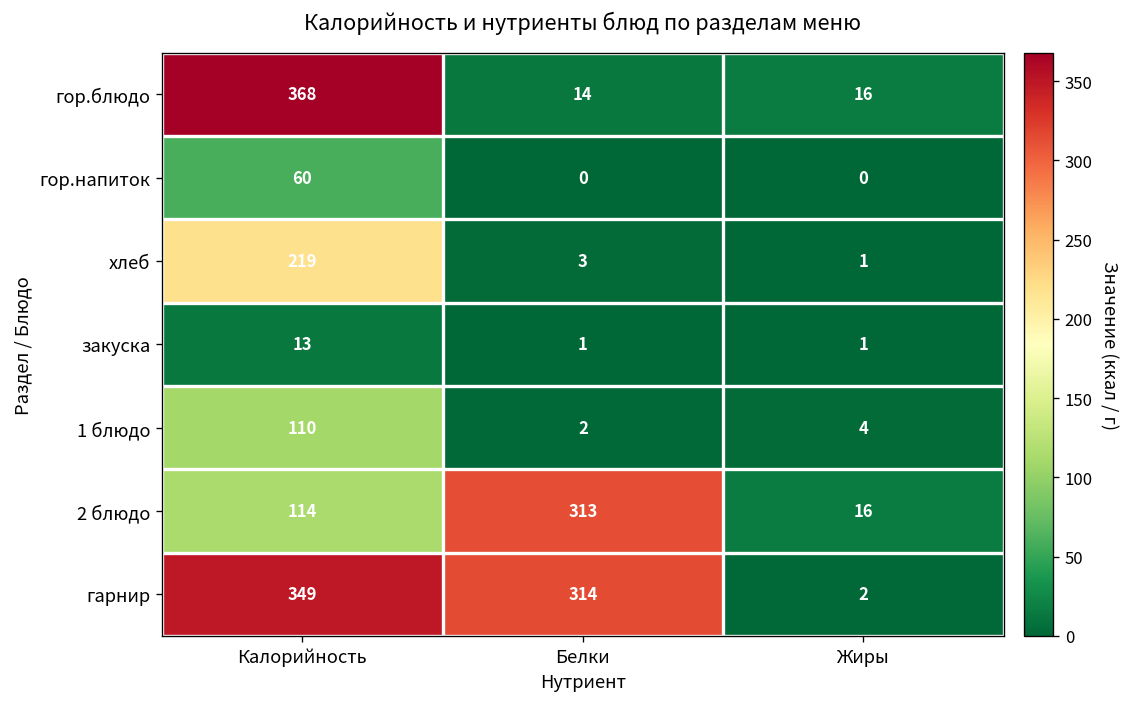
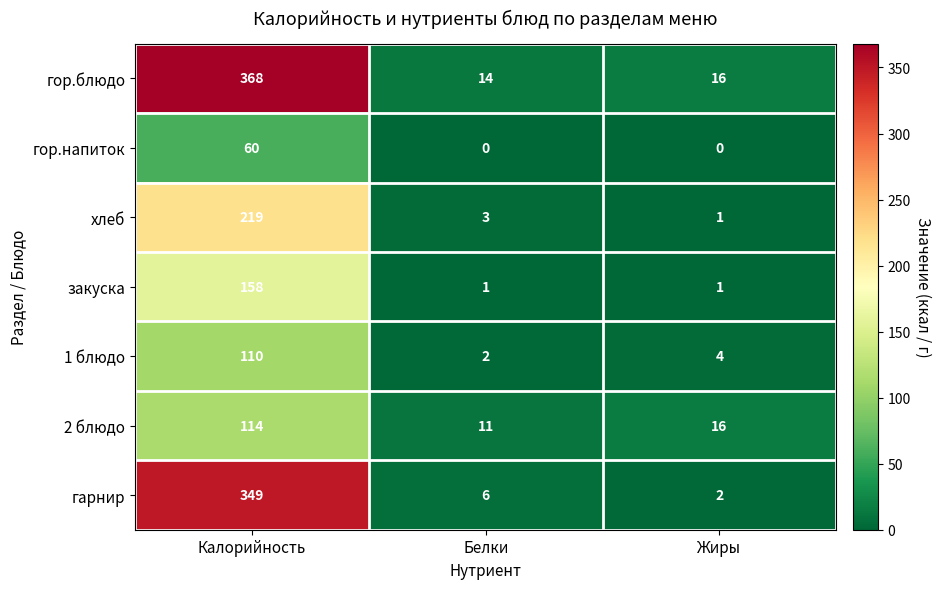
закуска, Калорийность: 13 -> 158
2 блюдо, Белки: 313 -> 11
гарнир, Белки: 314 -> 6
